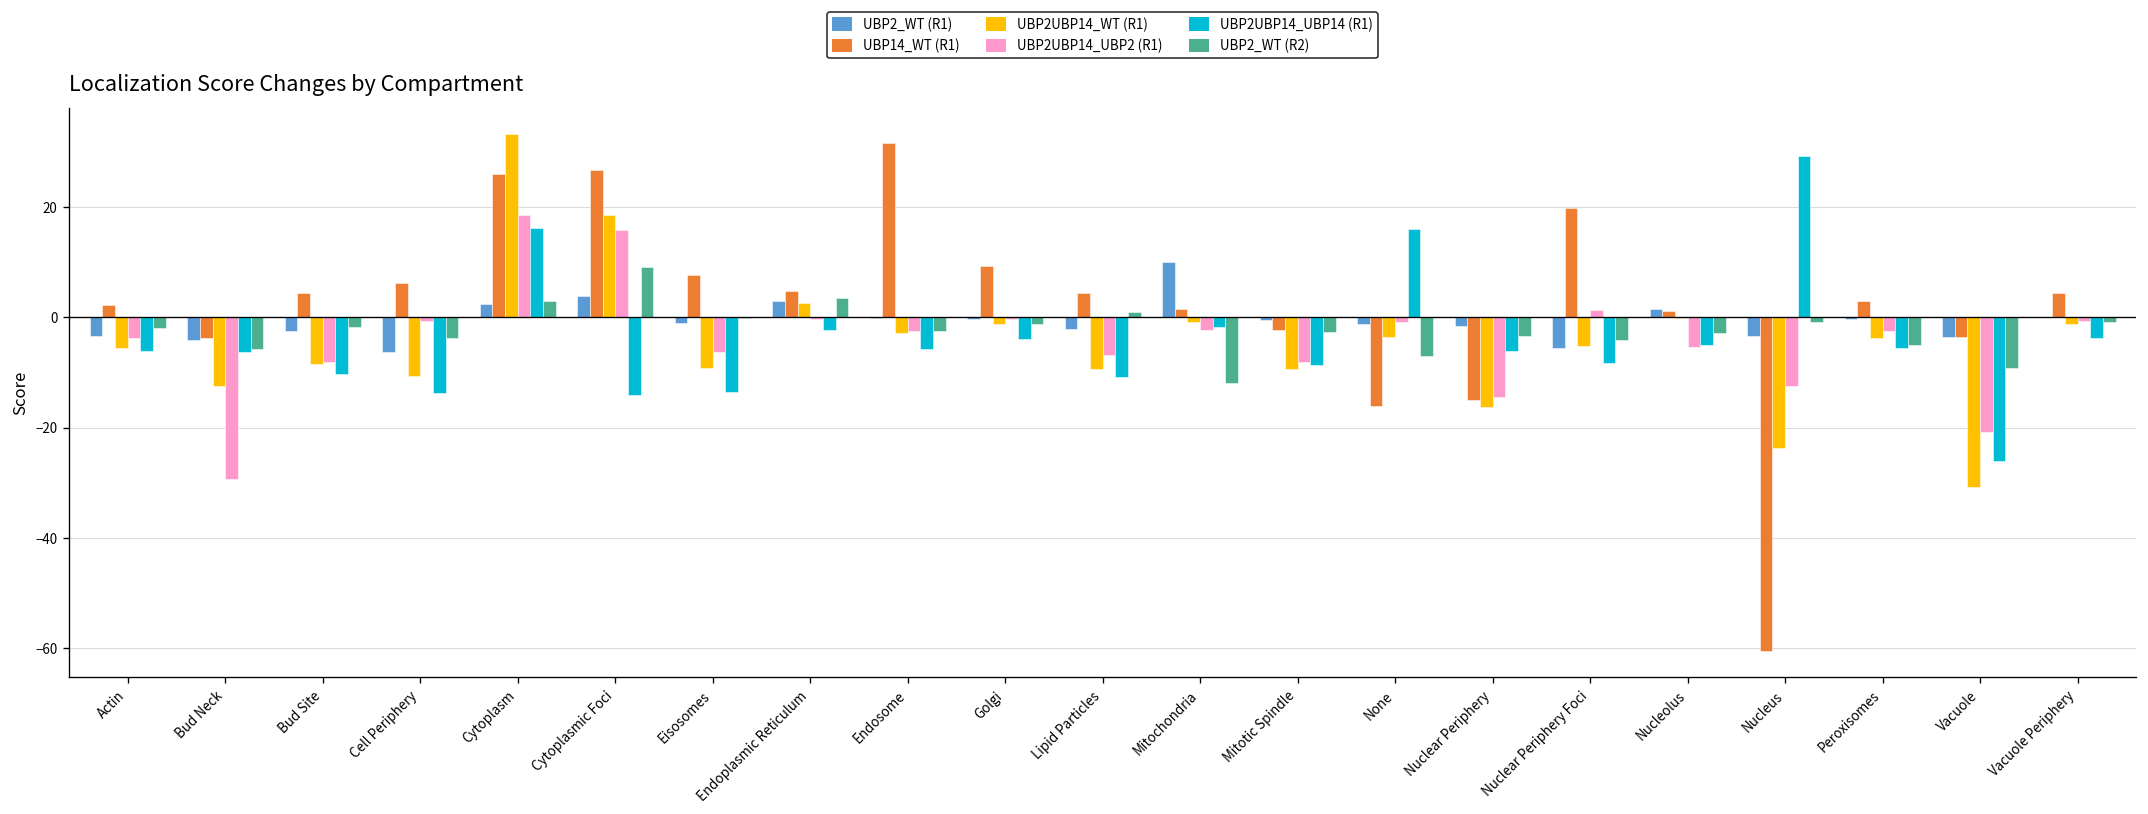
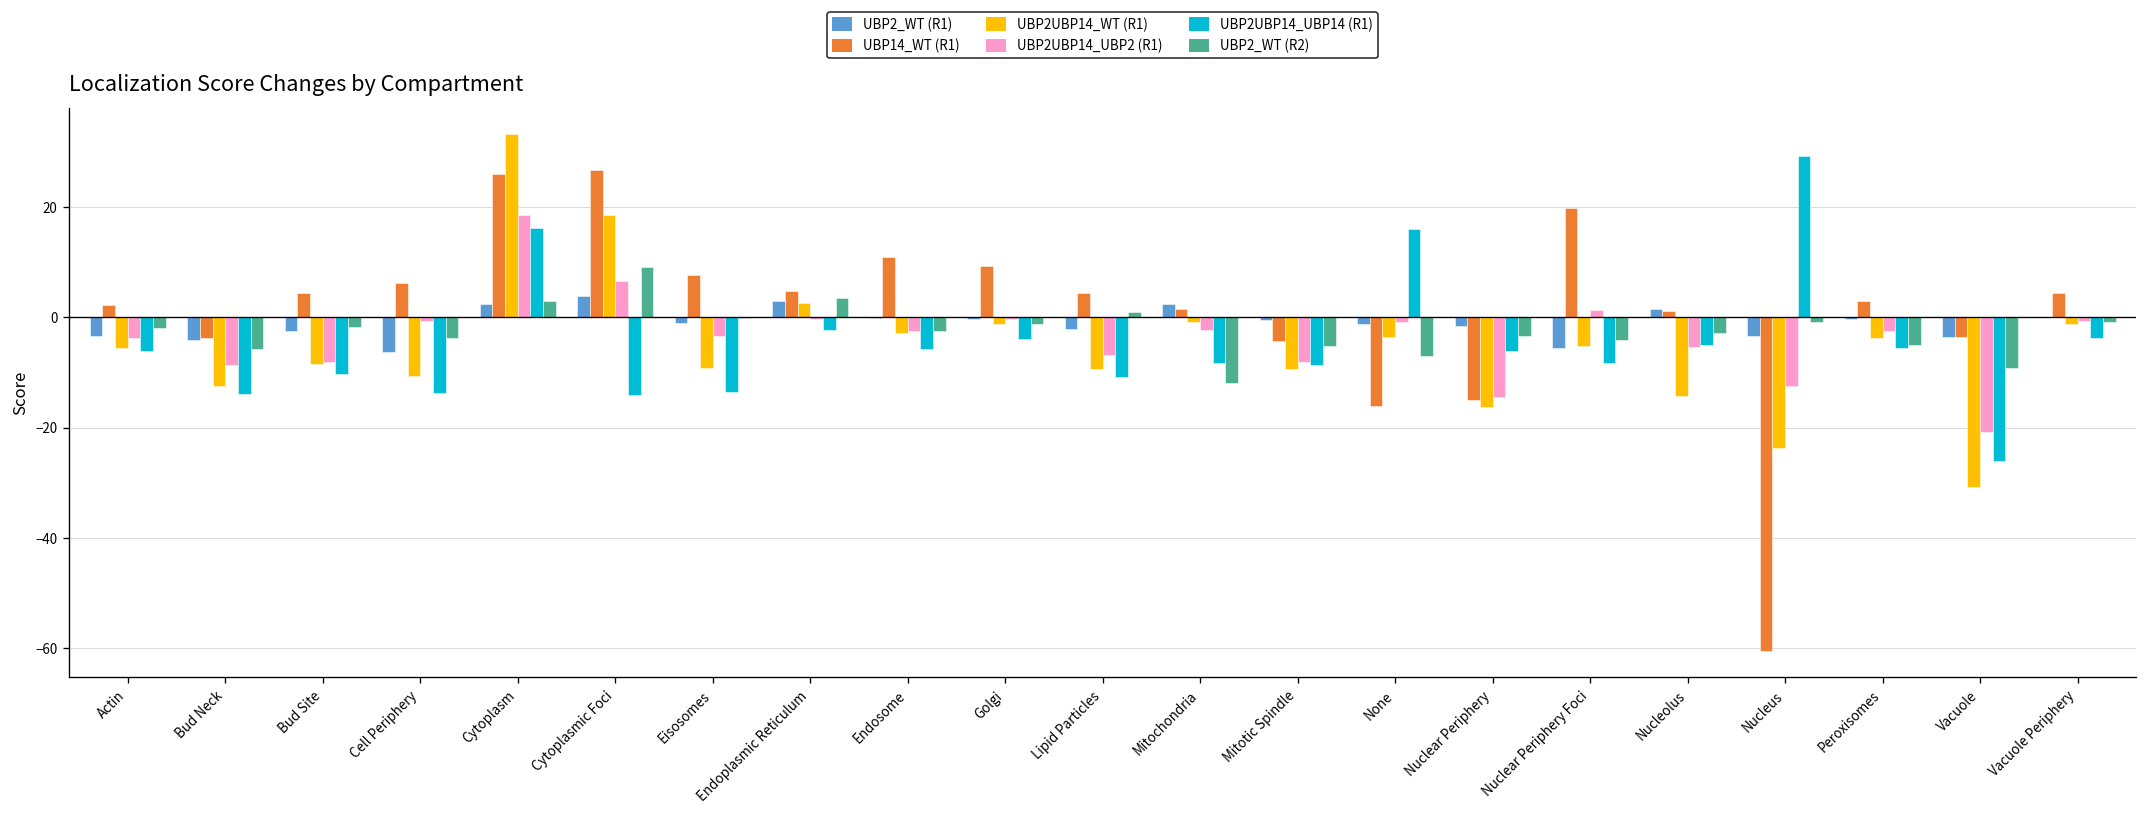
UBP2UBP14_UBP2 (R1), Bud Neck: -29 -> -9
UBP2UBP14_UBP14 (R1), Bud Neck: -6 -> -14
UBP2UBP14_UBP2 (R1), Cytoplasmic Foci: 16 -> 7
UBP2UBP14_UBP2 (R1), Eisosomes: -6 -> -3
UBP14_WT (R1), Endosome: 32 -> 11
UBP2_WT (R1), Mitochondria: 10 -> 2
UBP2UBP14_UBP14 (R1), Mitochondria: -2 -> -8
UBP14_WT (R1), Mitotic Spindle: -2 -> -4
UBP2_WT (R2), Mitotic Spindle: -3 -> -5
UBP2UBP14_WT (R1), Nucleolus: 0 -> -14
